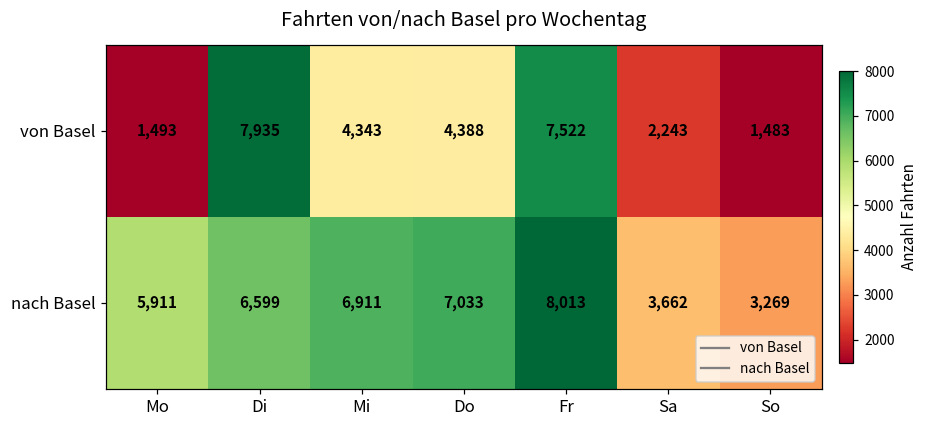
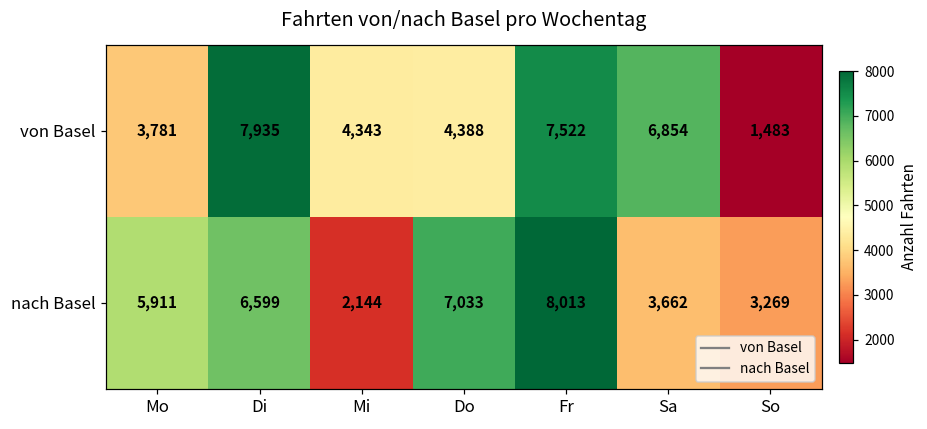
von Basel, Mo: 1,493 -> 3,781
von Basel, Sa: 2,243 -> 6,854
nach Basel, Mi: 6,911 -> 2,144
